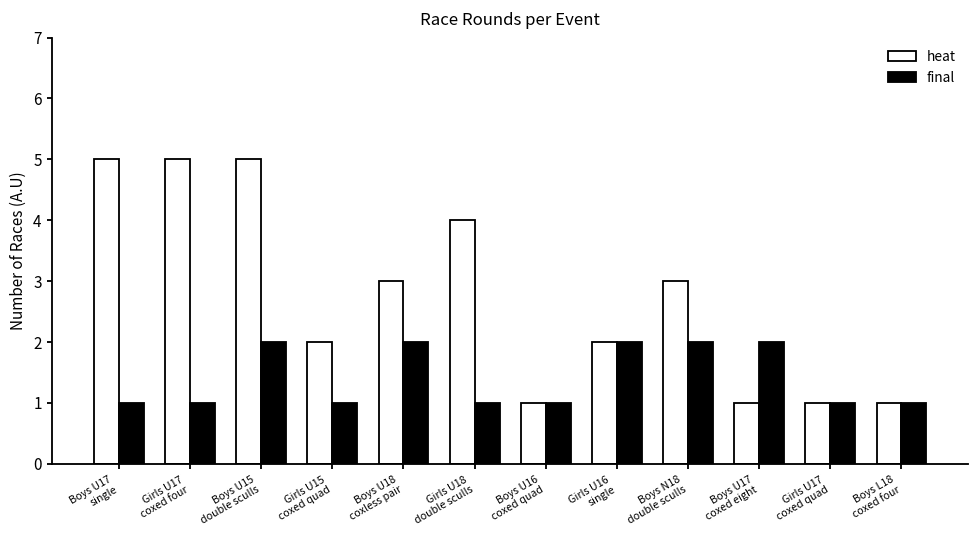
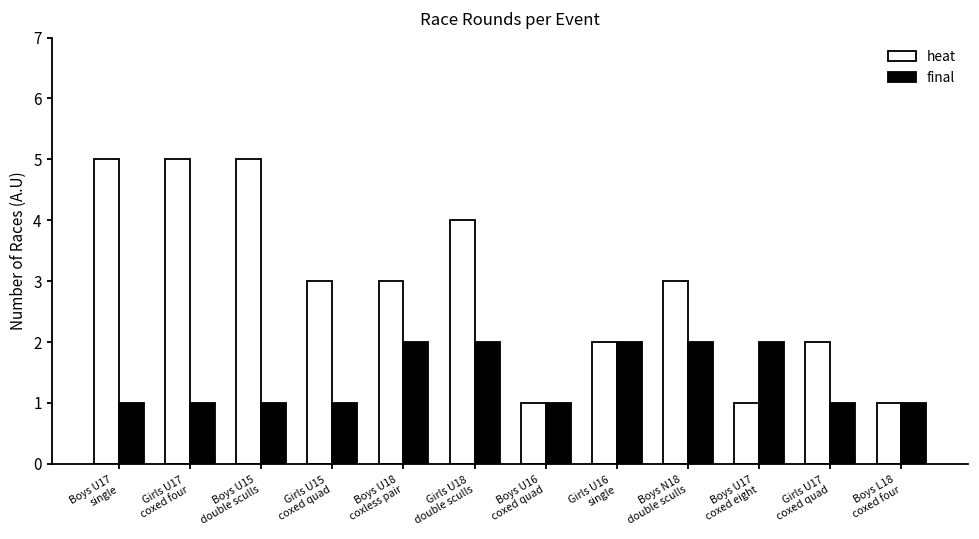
final, Boys U15 double sculls: 2 -> 1
heat, Girls U15 coxed quad: 2 -> 3
final, Girls U18 double sculls: 1 -> 2
heat, Girls U17 coxed quad: 1 -> 2
